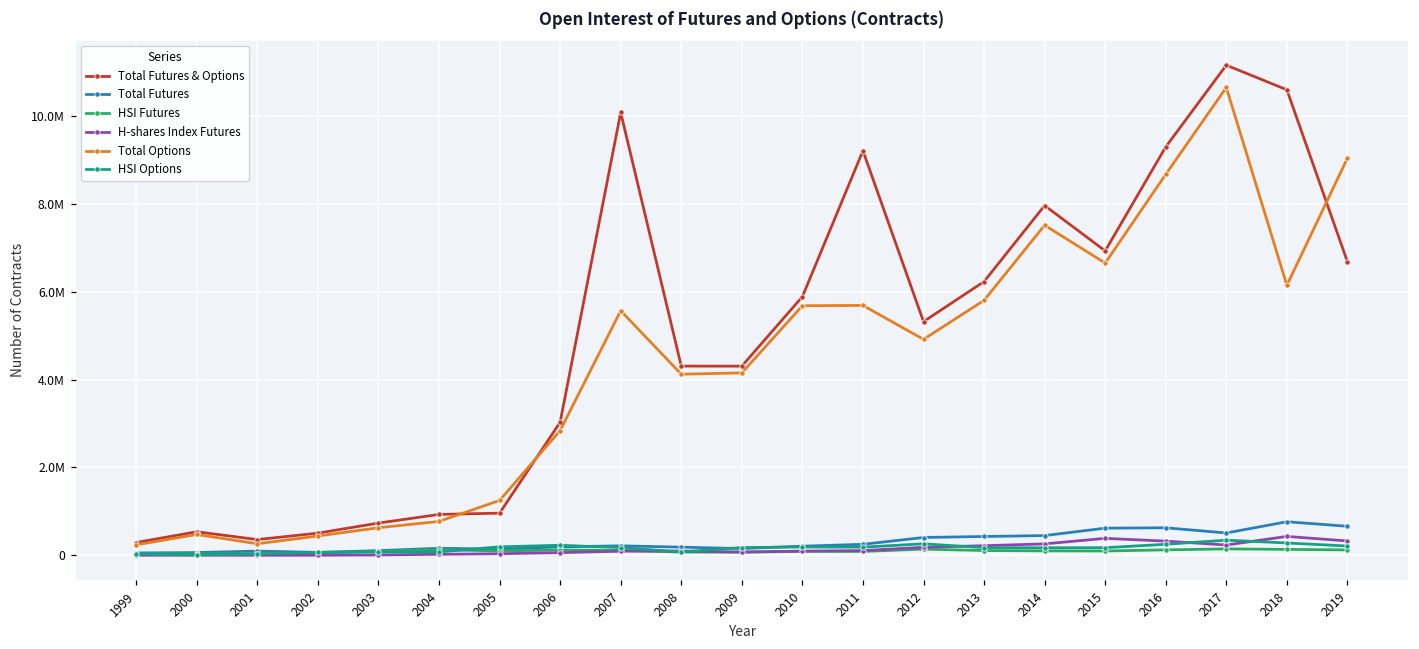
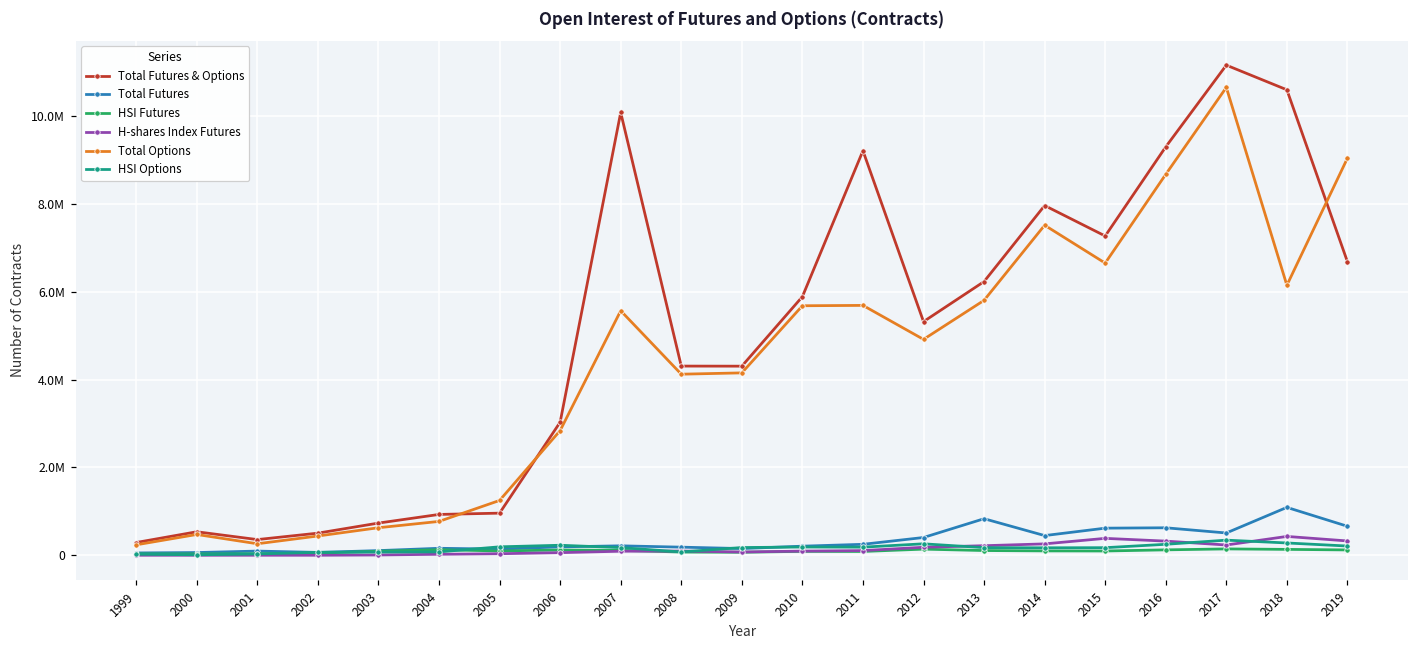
Total Futures, 2013: 400000 -> 800000
Total Futures & Options, 2015: 6900000 -> 7300000
Total Futures, 2018: 800000 -> 1100000
